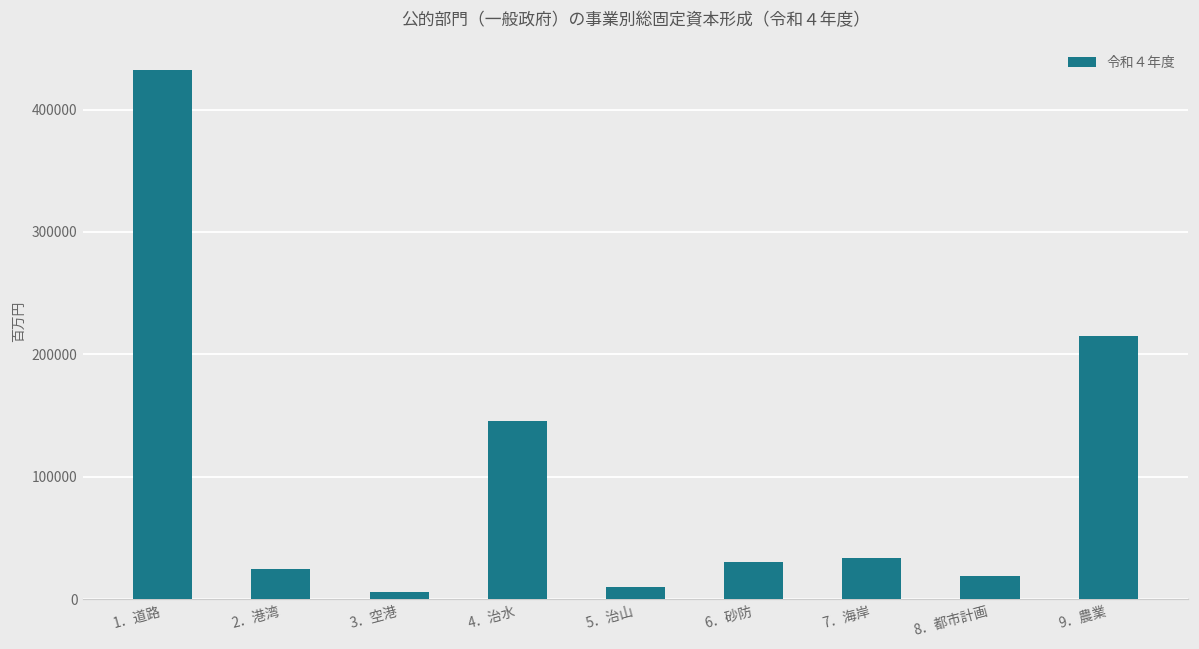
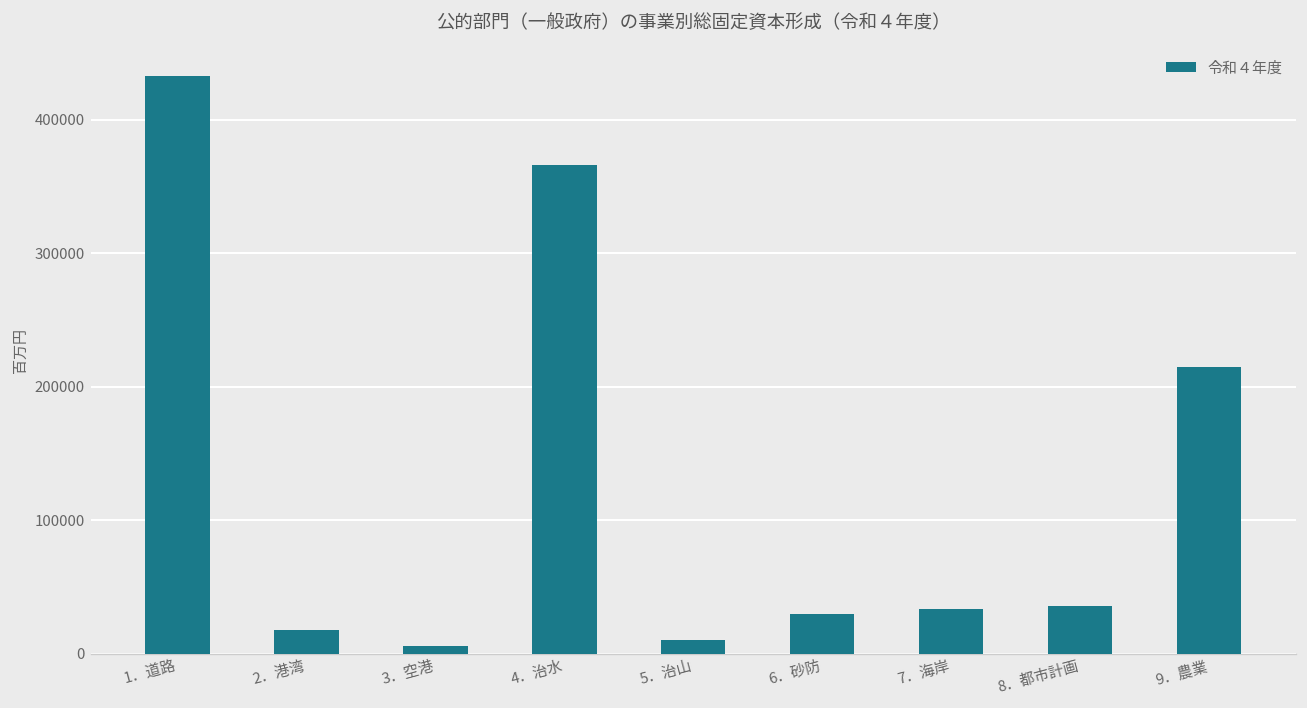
2．港湾: 25000 -> 17000
4．治水: 145000 -> 366000
8．都市計画: 19000 -> 36000
